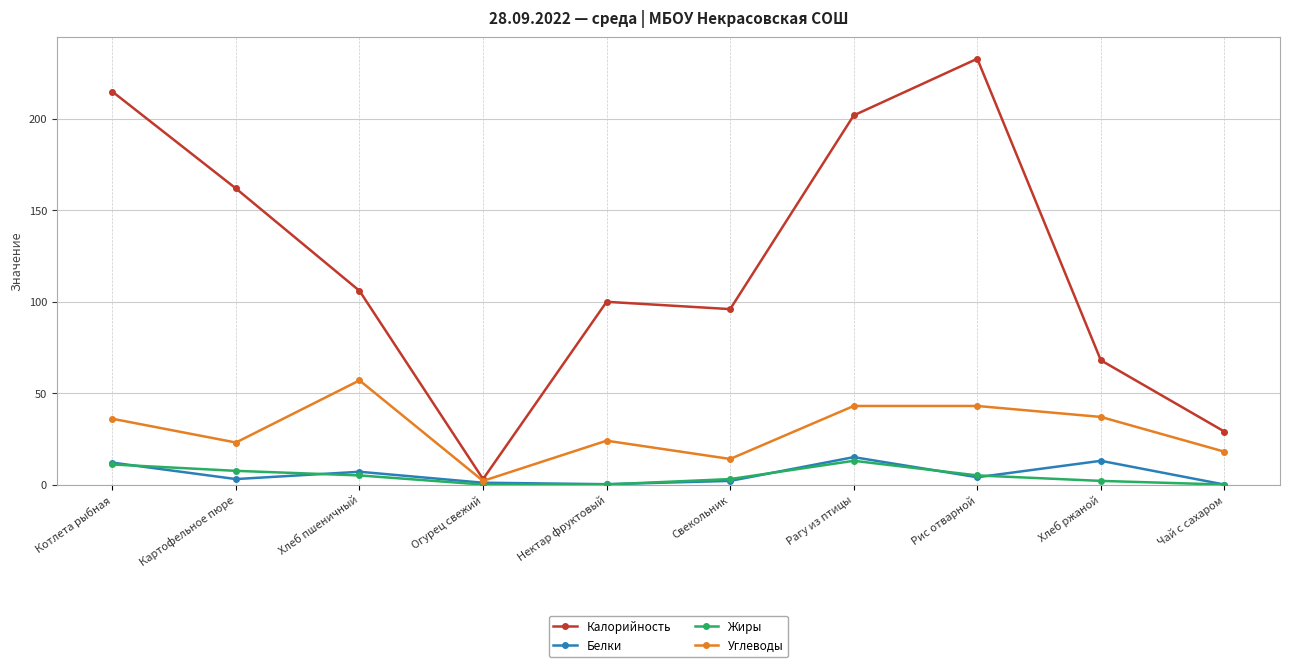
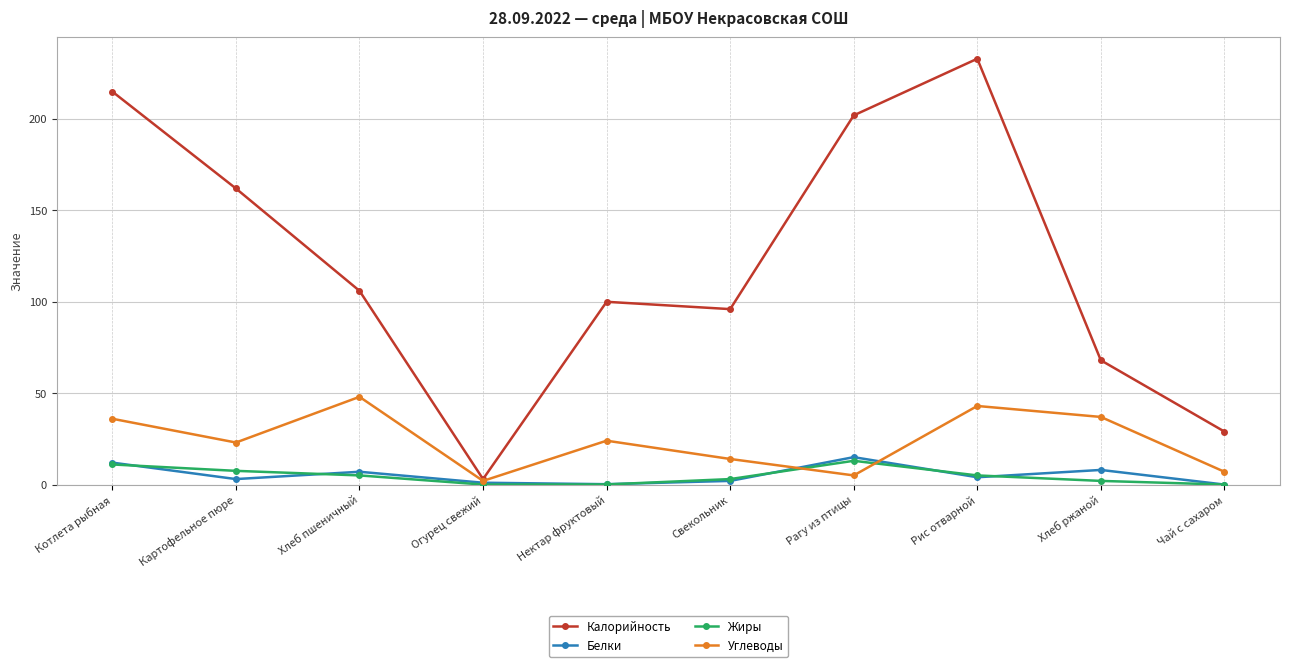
Углеводы, Хлеб пшеничный: 57 -> 48
Углеводы, Рагу из птицы: 43 -> 5
Белки, Хлеб ржаной: 13 -> 8
Углеводы, Чай с сахаром: 18 -> 7
